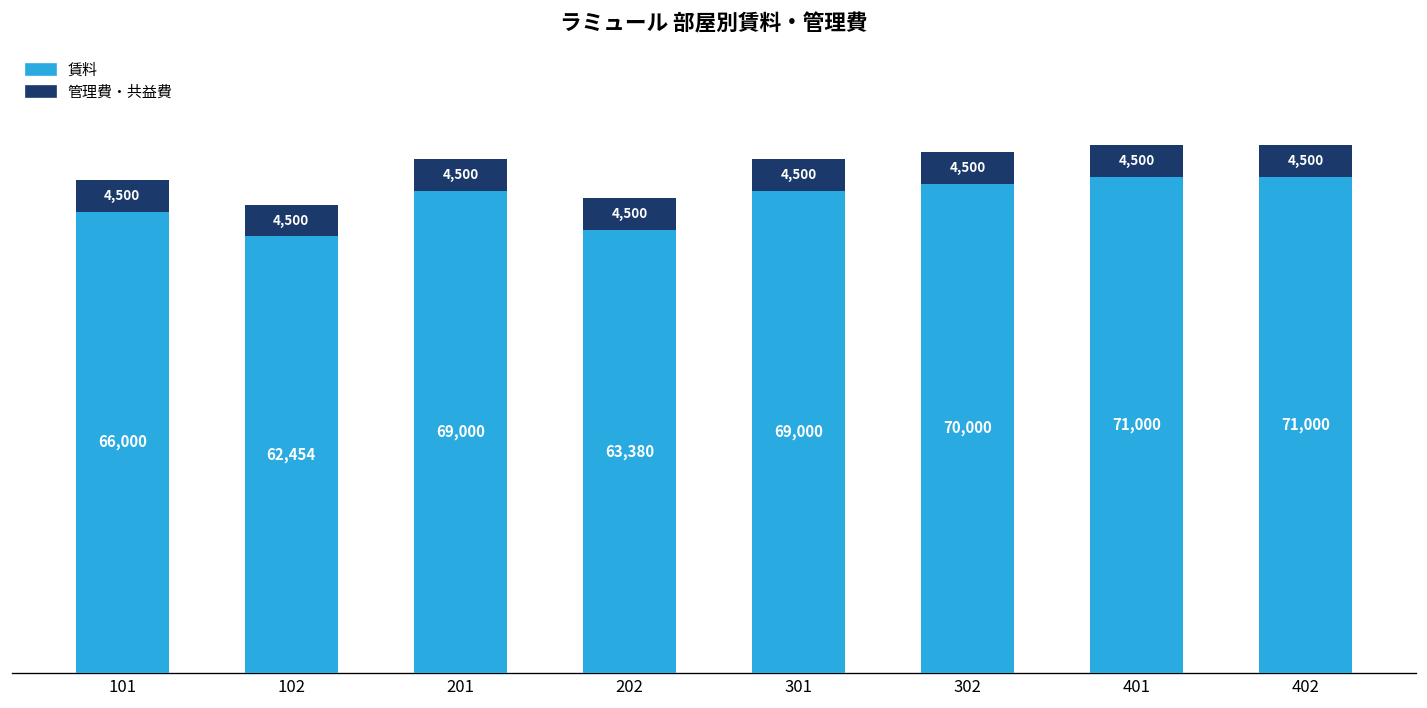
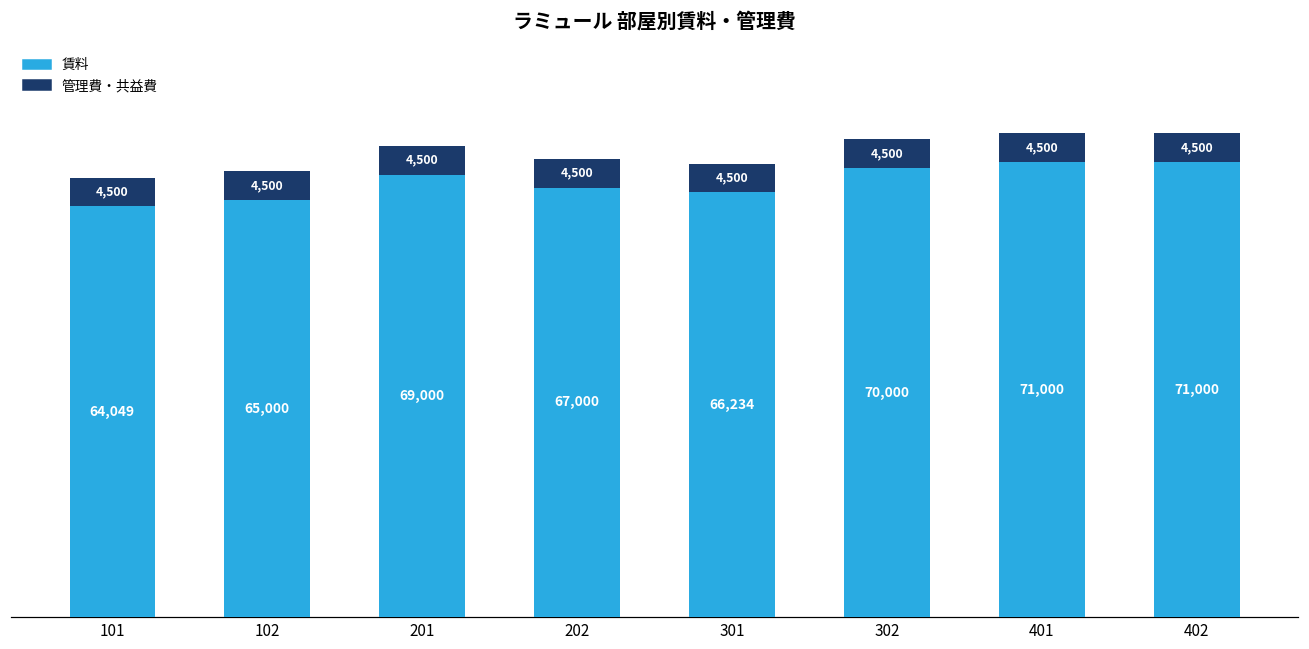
賃料, 101: 66,000 -> 64,049
賃料, 102: 62,454 -> 65,000
賃料, 202: 63,380 -> 67,000
賃料, 301: 69,000 -> 66,234
